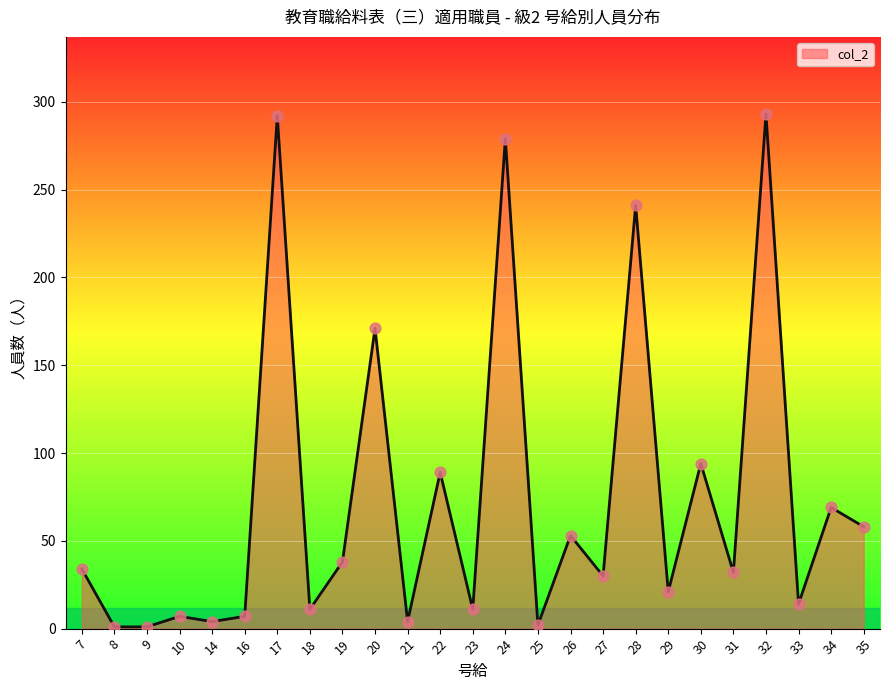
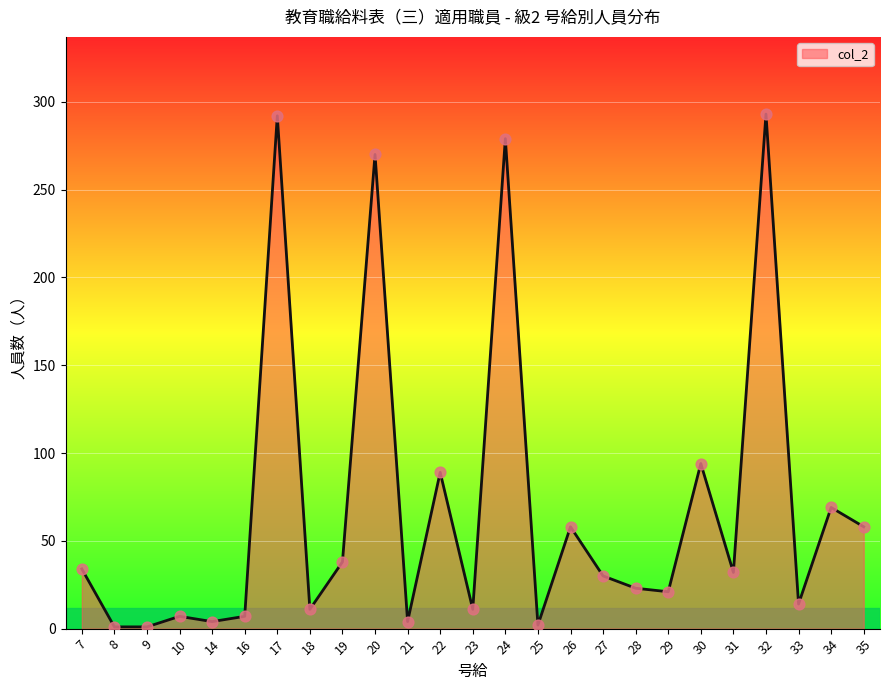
20: 171 -> 270
26: 53 -> 58
28: 241 -> 23
